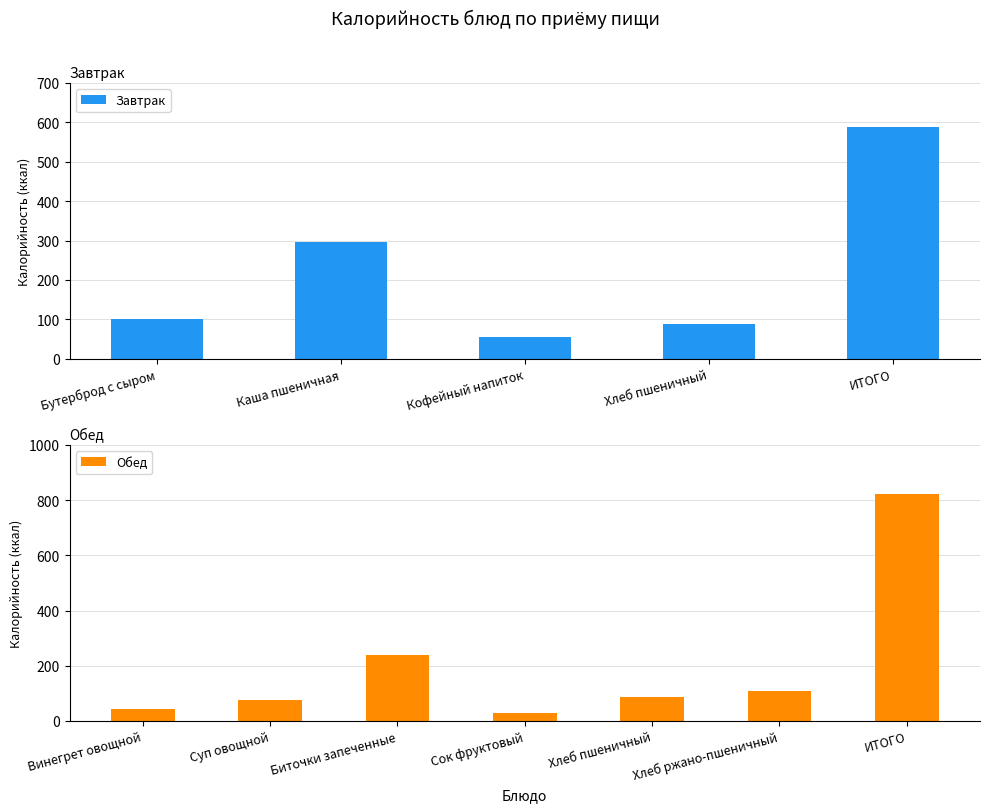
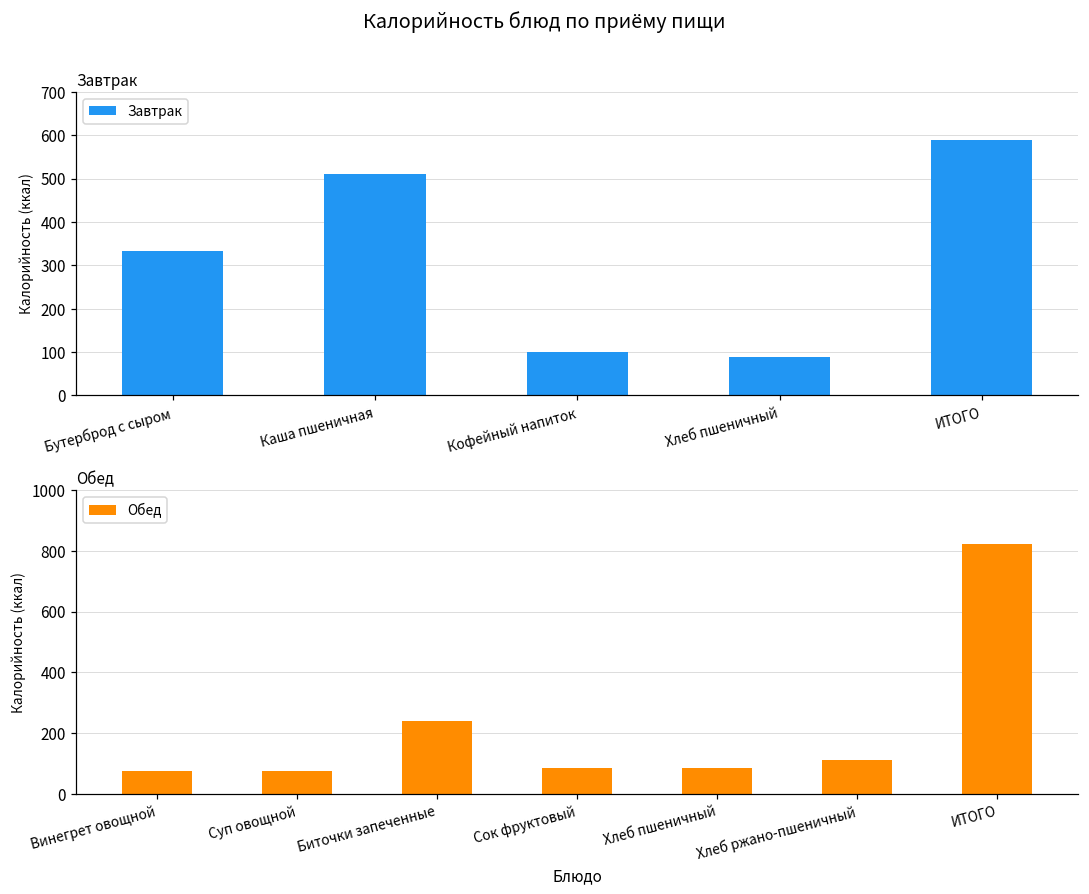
Завтрак, Бутерброд с сыром: 100 -> 330
Завтрак, Каша пшеничная: 300 -> 510
Завтрак, Кофейный напиток: 60 -> 100
Обед, Винегрет овощной: 40 -> 80
Обед, Сок фруктовый: 30 -> 90
